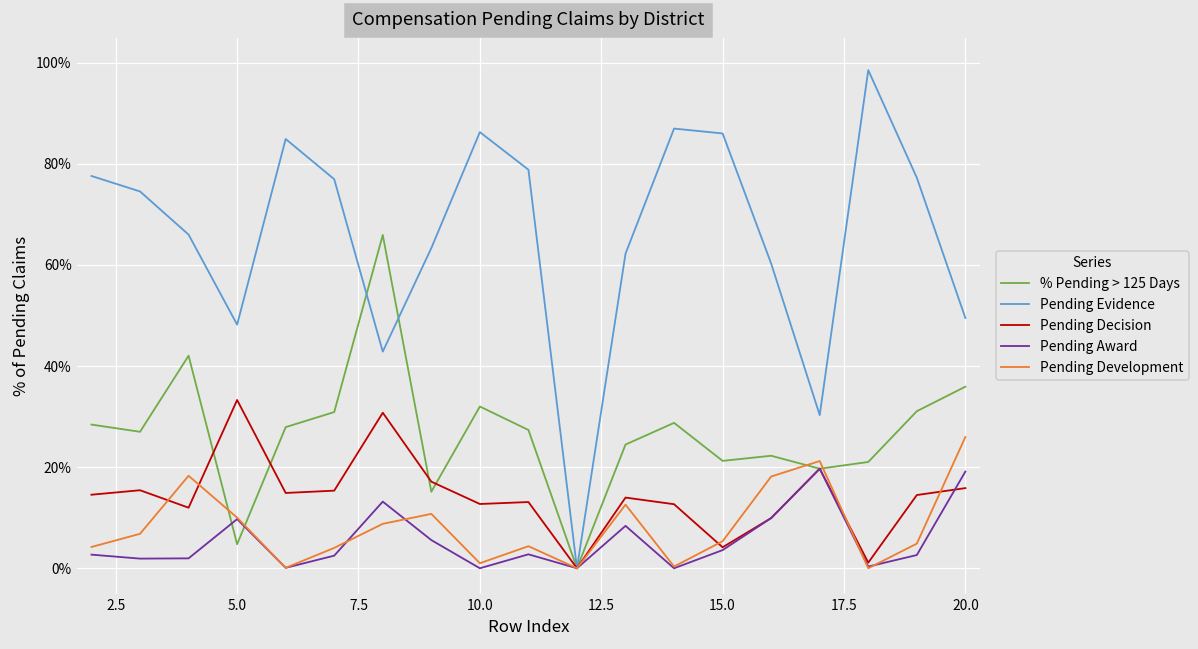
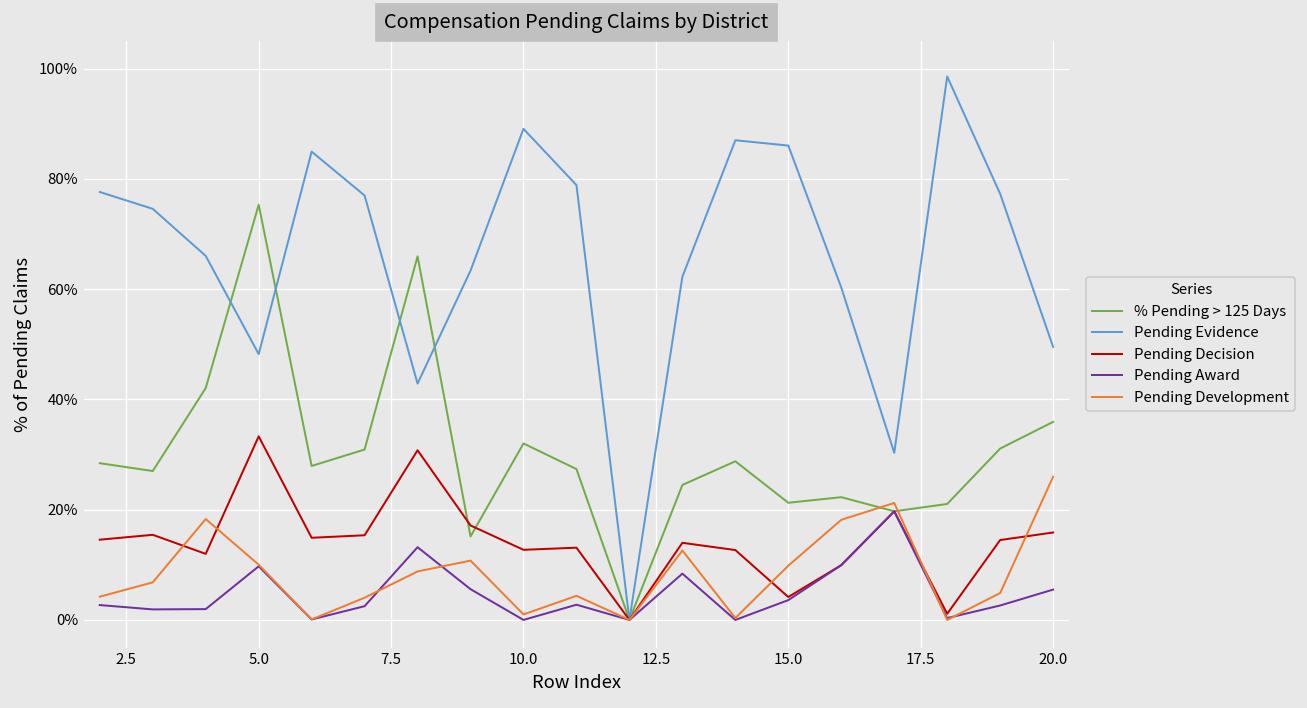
% Pending > 125 Days, 5.0: 5% -> 75%
Pending Evidence, 10.0: 86% -> 89%
Pending Development, 15.0: 5% -> 10%
Pending Award, 20.0: 19% -> 6%
